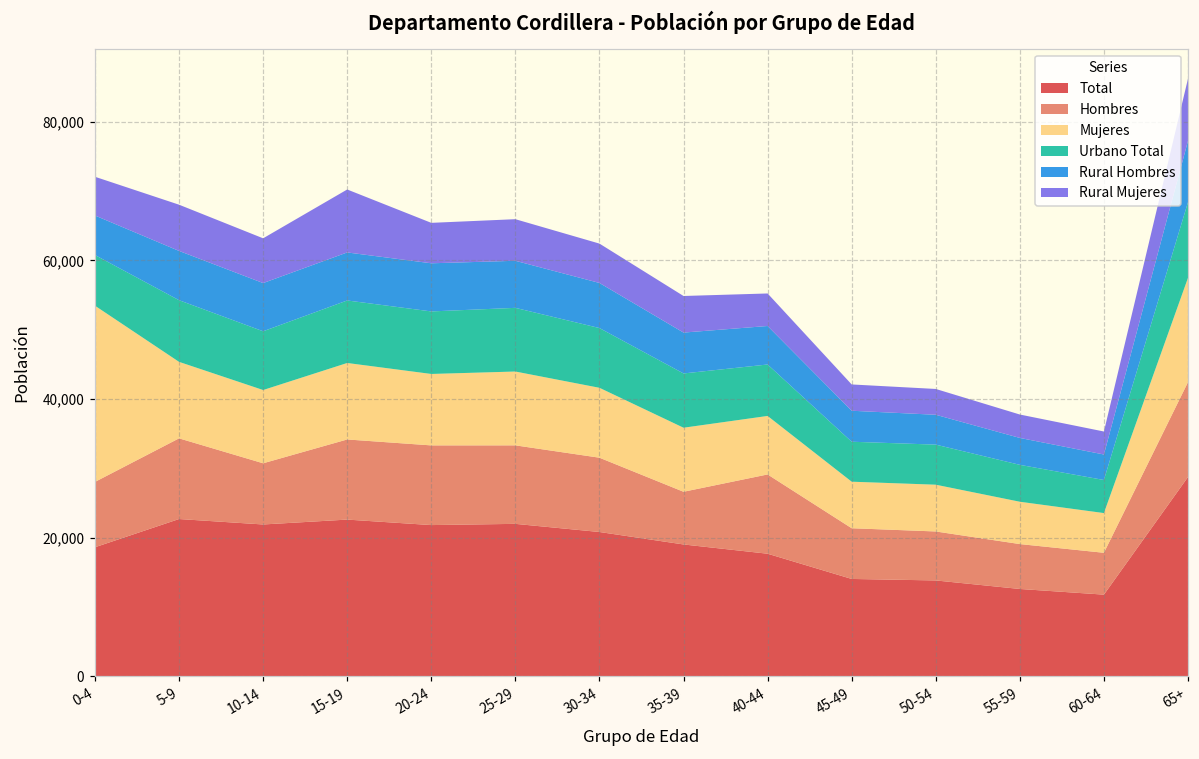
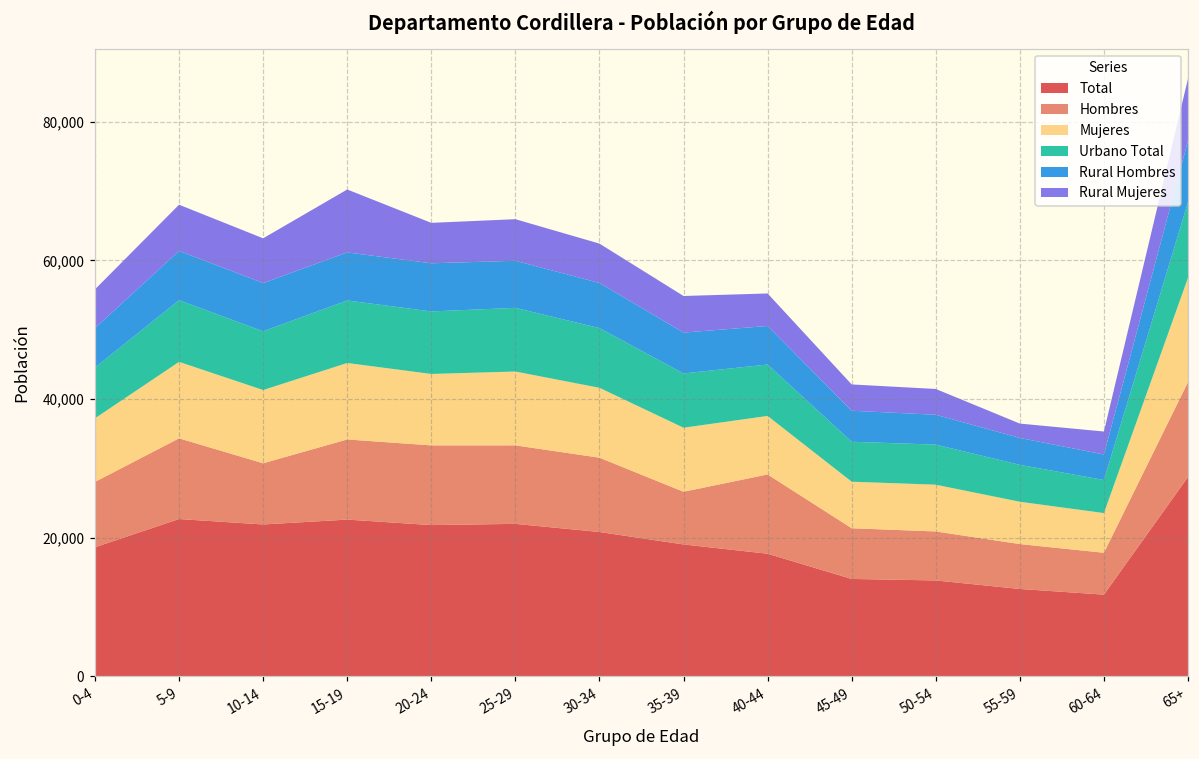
Mujeres, 0-4: 25,000 -> 9,000
Rural Mujeres, 55-59: 3,000 -> 2,000
